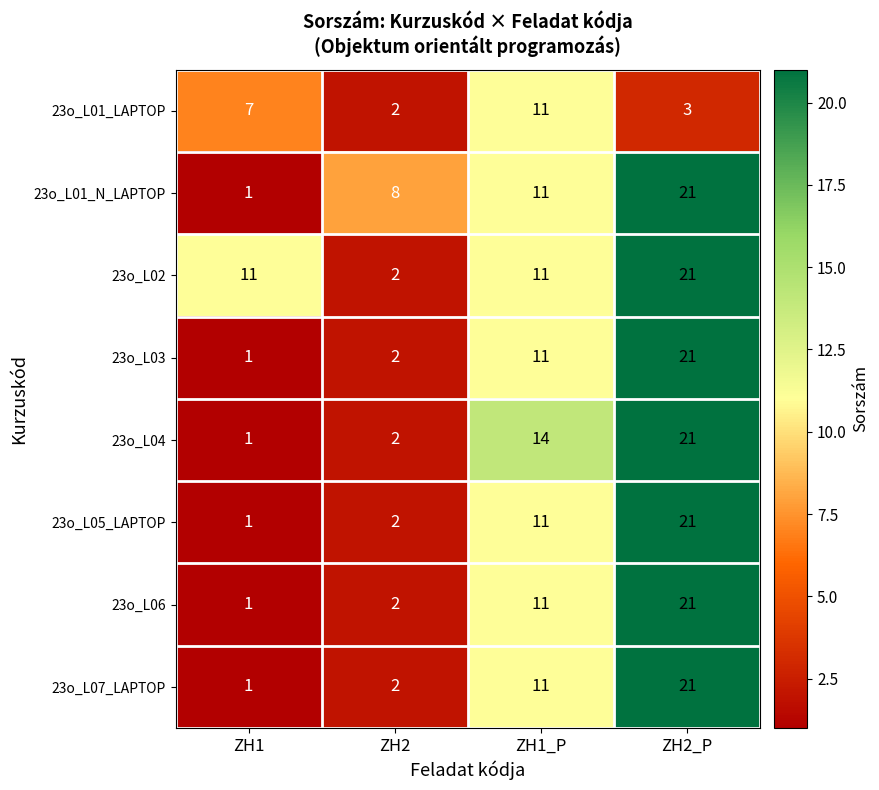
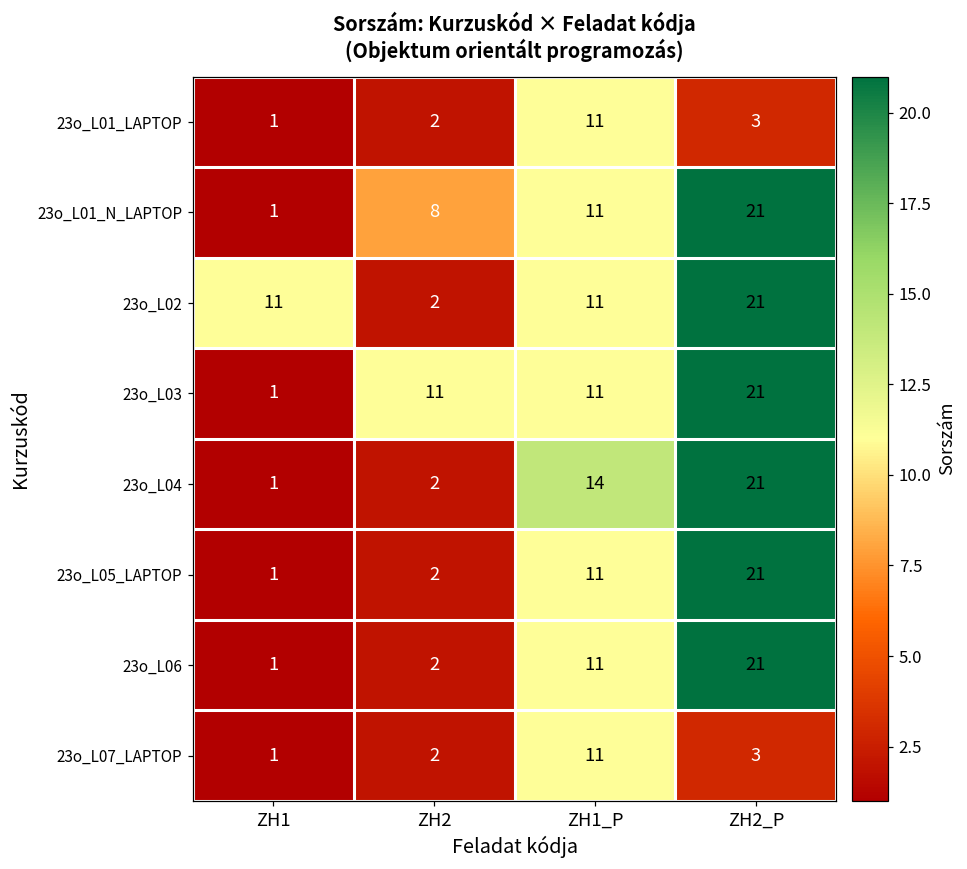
23o_L01_LAPTOP, ZH1: 7 -> 1
23o_L03, ZH2: 2 -> 11
23o_L07_LAPTOP, ZH2_P: 21 -> 3
